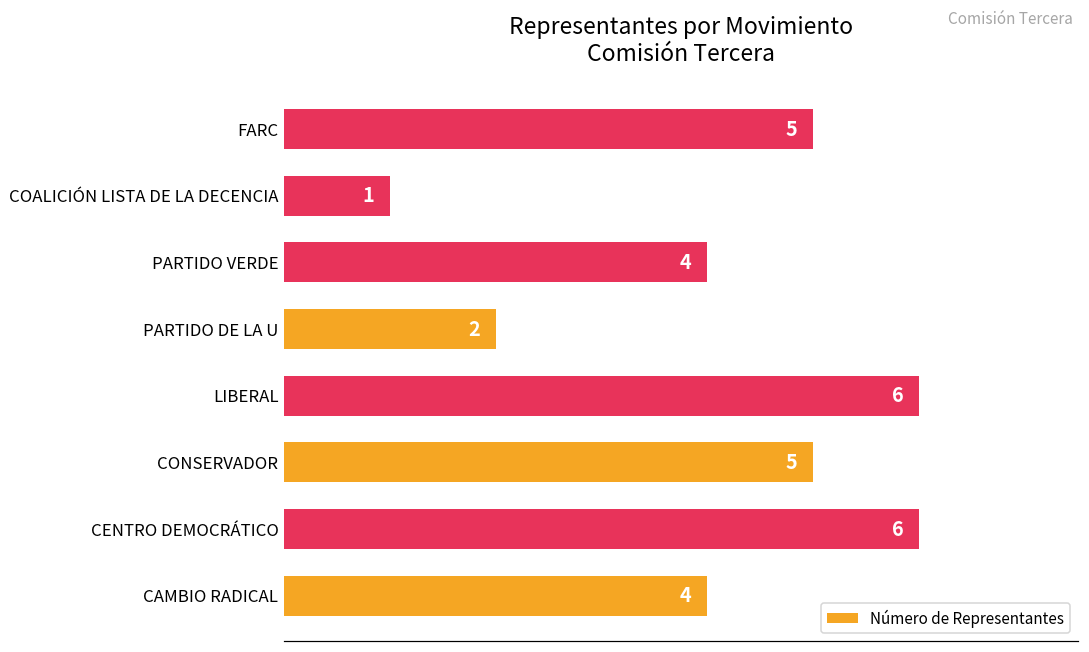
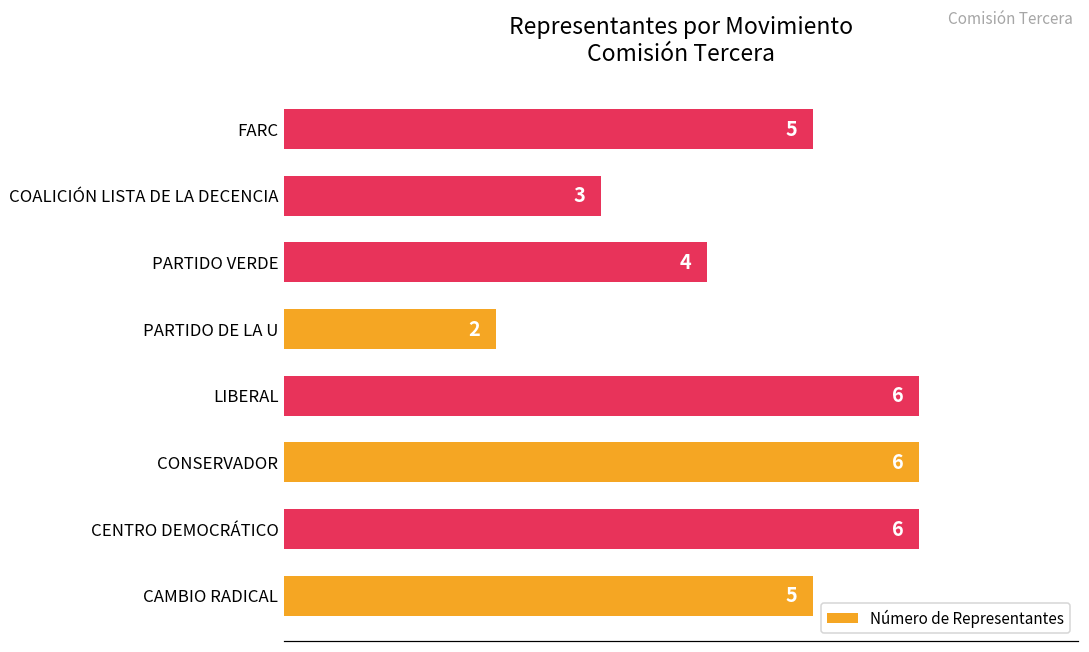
COALICIÓN LISTA DE LA DECENCIA: 1 -> 3
CONSERVADOR: 5 -> 6
CAMBIO RADICAL: 4 -> 5
